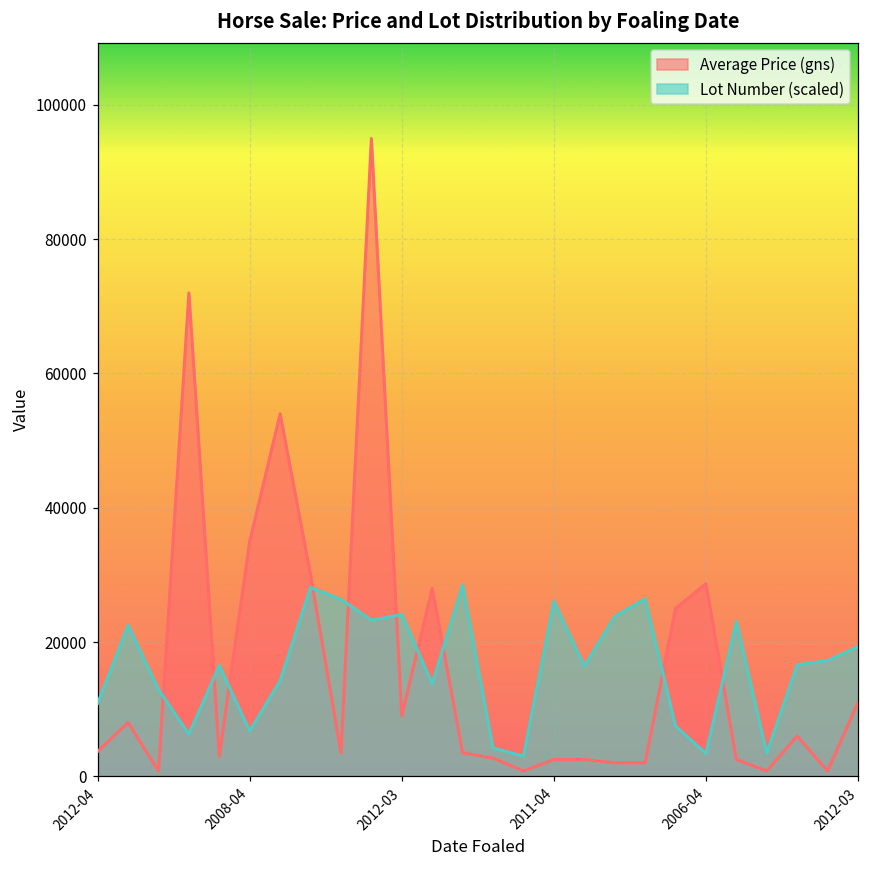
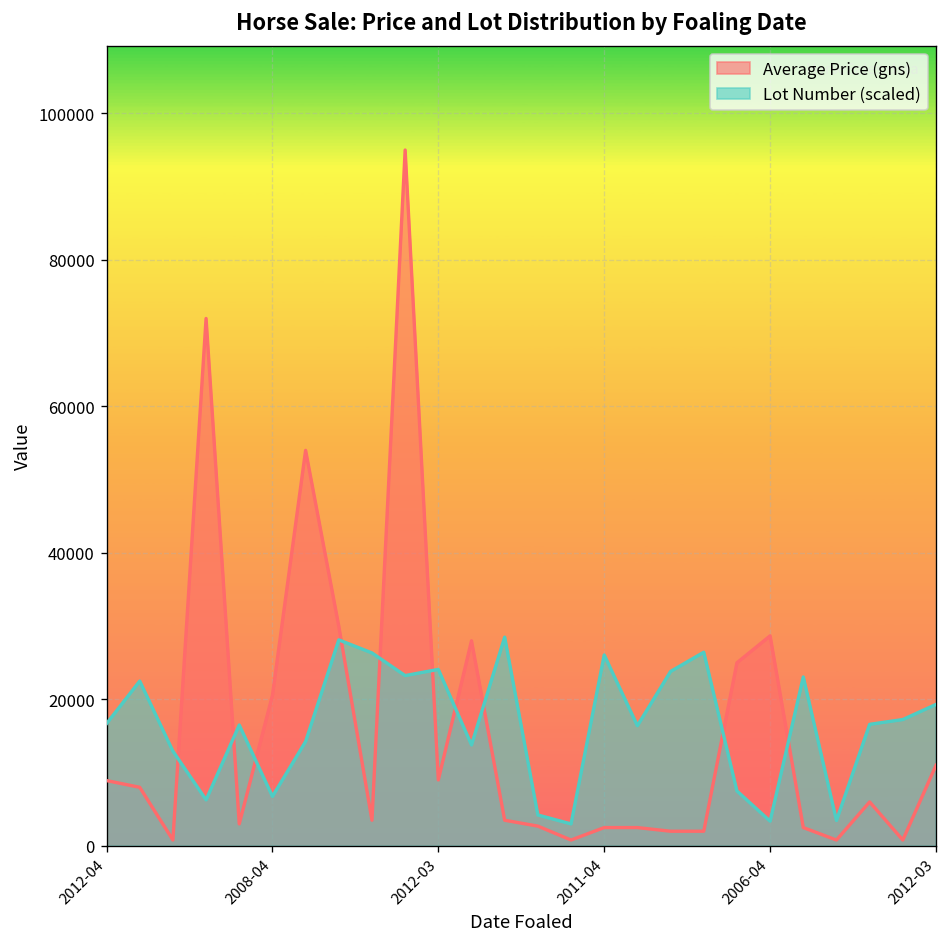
Average Price (gns), 2012-04: 4000 -> 9000
Lot Number (scaled), 2012-04: 11000 -> 17000
Average Price (gns), 2008-04: 35000 -> 21000
